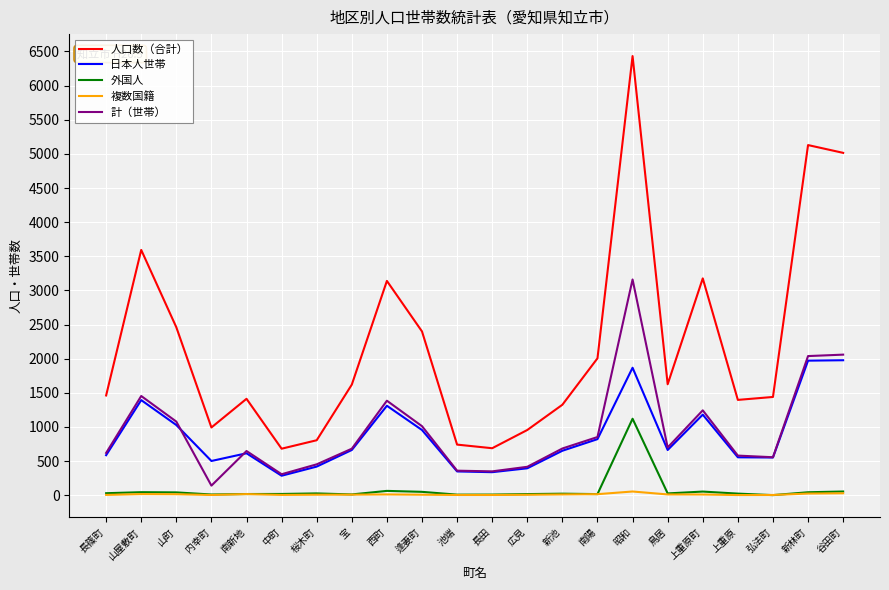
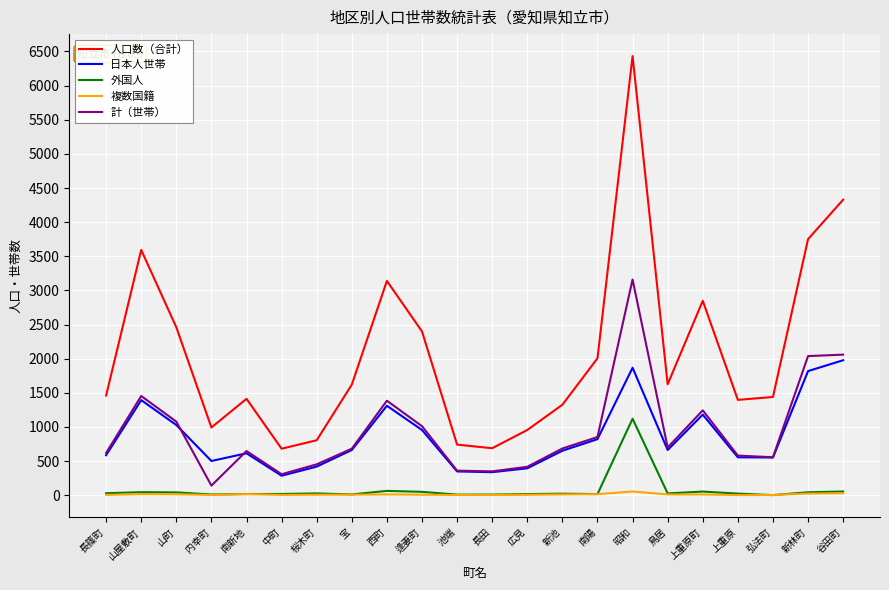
人口数（合計）, 上重原町: 3200 -> 2800
人口数（合計）, 新林町: 5100 -> 3800
日本人世帯, 新林町: 2000 -> 1800
人口数（合計）, 谷田町: 5000 -> 4300
